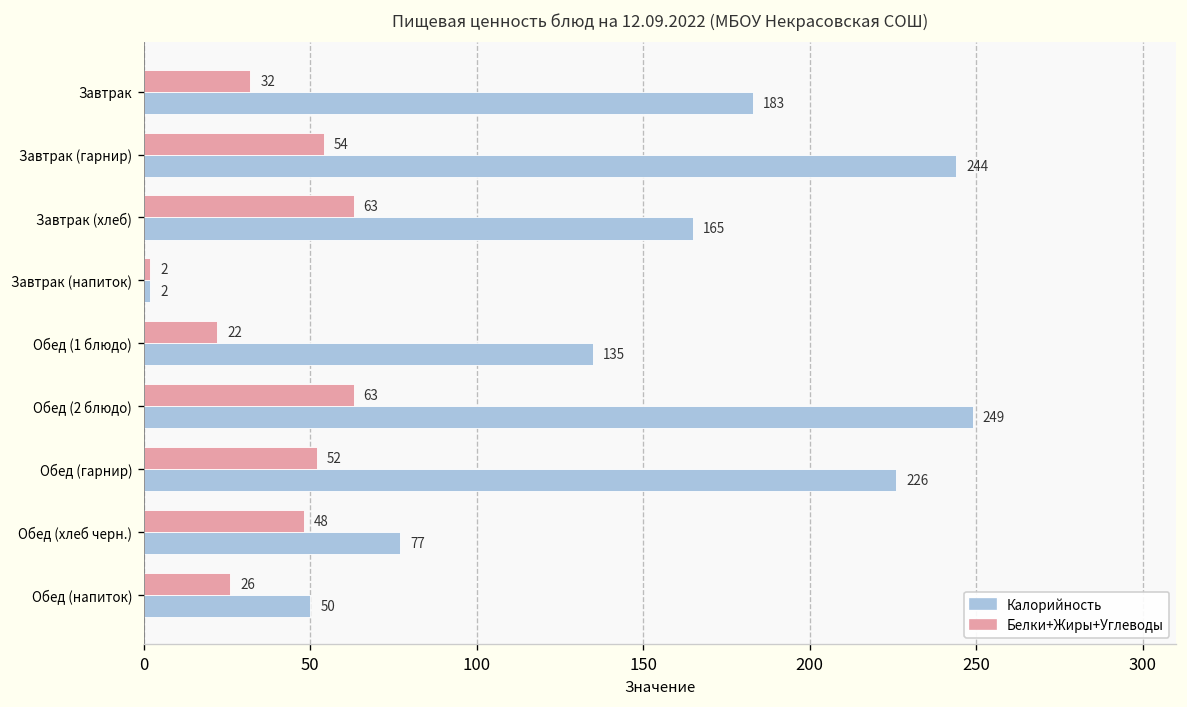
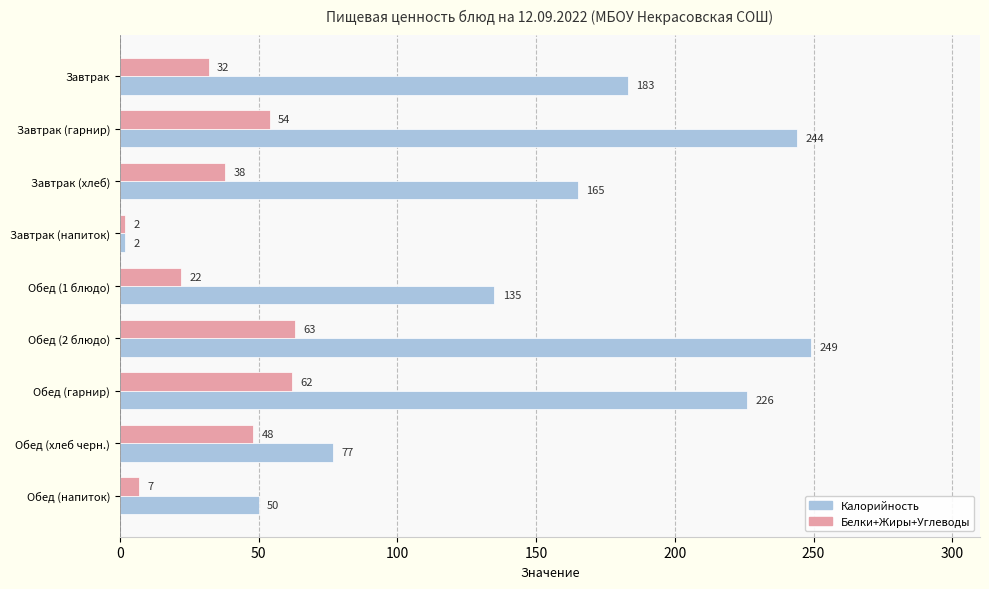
Белки+Жиры+Углеводы, Завтрак (хлеб): 63 -> 38
Белки+Жиры+Углеводы, Обед (гарнир): 52 -> 62
Белки+Жиры+Углеводы, Обед (напиток): 26 -> 7
